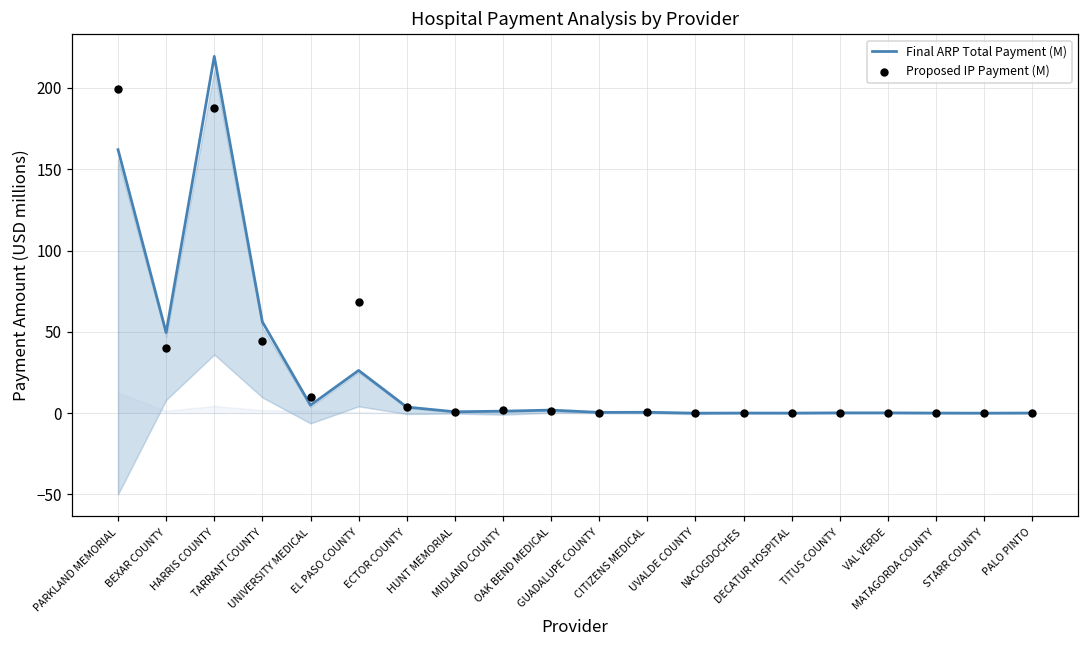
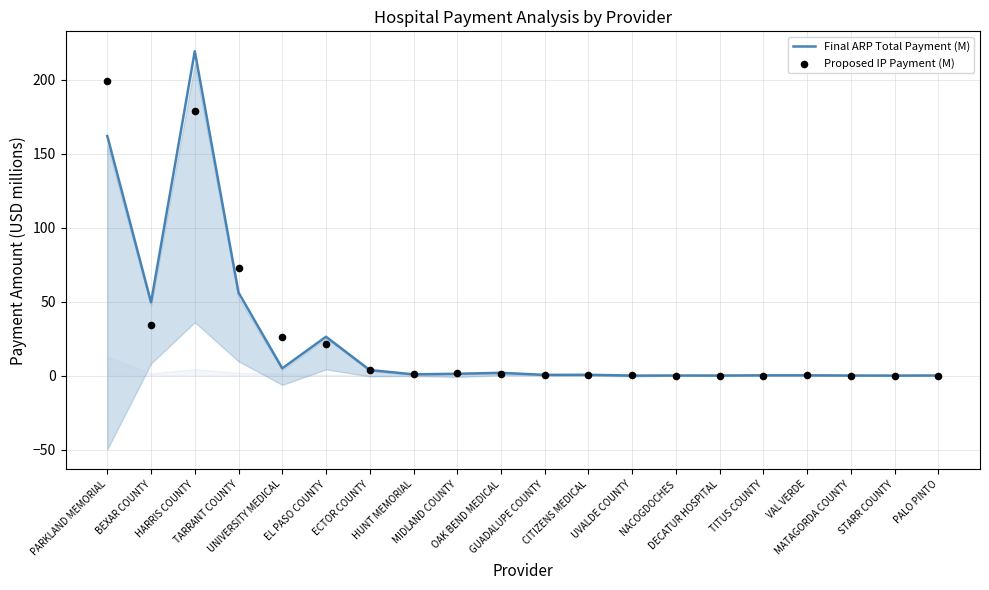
Proposed IP Payment (M), BEXAR COUNTY: 40 -> 34
Proposed IP Payment (M), HARRIS COUNTY: 188 -> 179
Proposed IP Payment (M), TARRANT COUNTY: 45 -> 73
Proposed IP Payment (M), UNIVERSITY MEDICAL: 10 -> 26
Proposed IP Payment (M), EL PASO COUNTY: 68 -> 21
